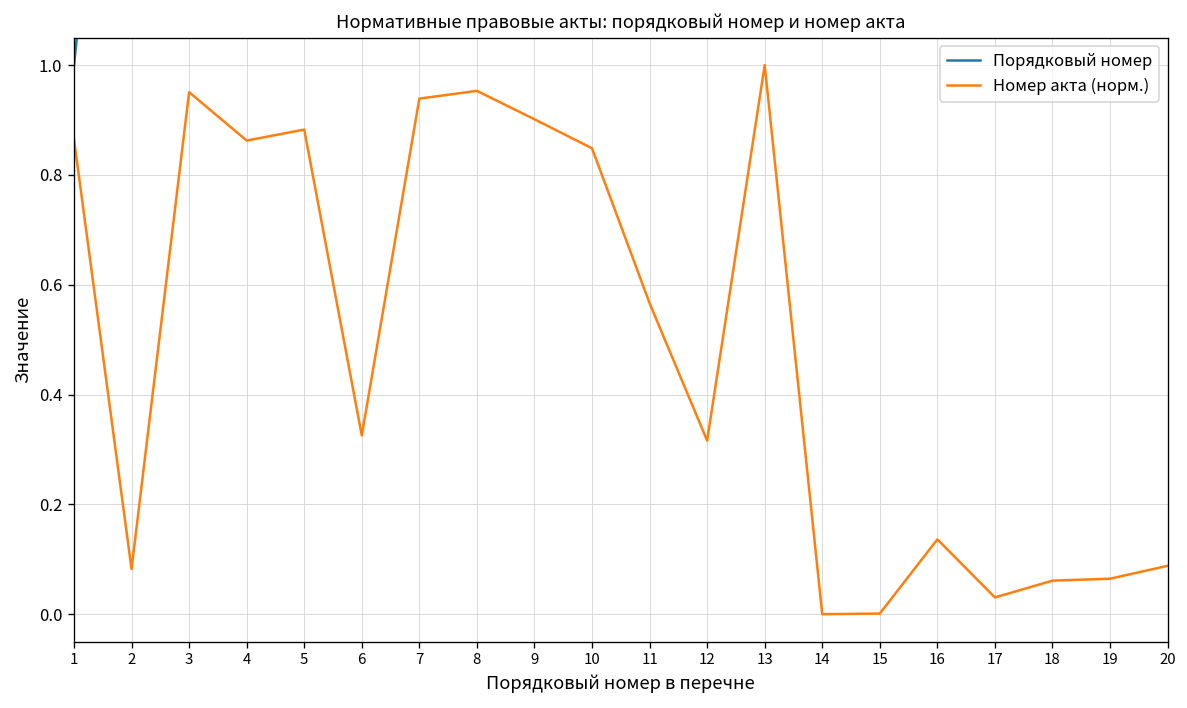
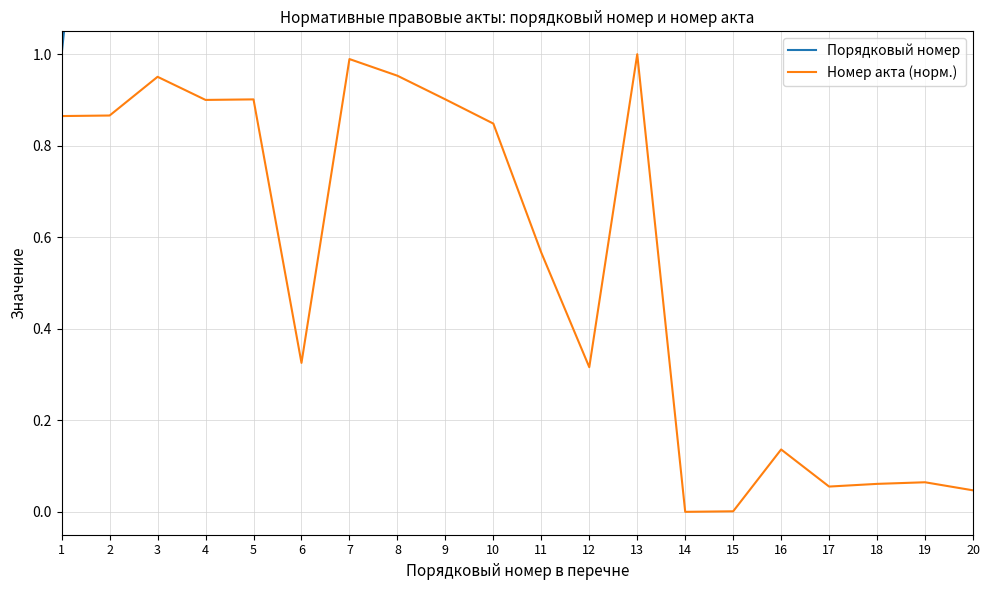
Номер акта (норм.), 2: 0.08 -> 0.87
Номер акта (норм.), 4: 0.86 -> 0.90
Номер акта (норм.), 5: 0.88 -> 0.90
Номер акта (норм.), 7: 0.94 -> 0.99
Номер акта (норм.), 17: 0.03 -> 0.06
Номер акта (норм.), 20: 0.09 -> 0.05
